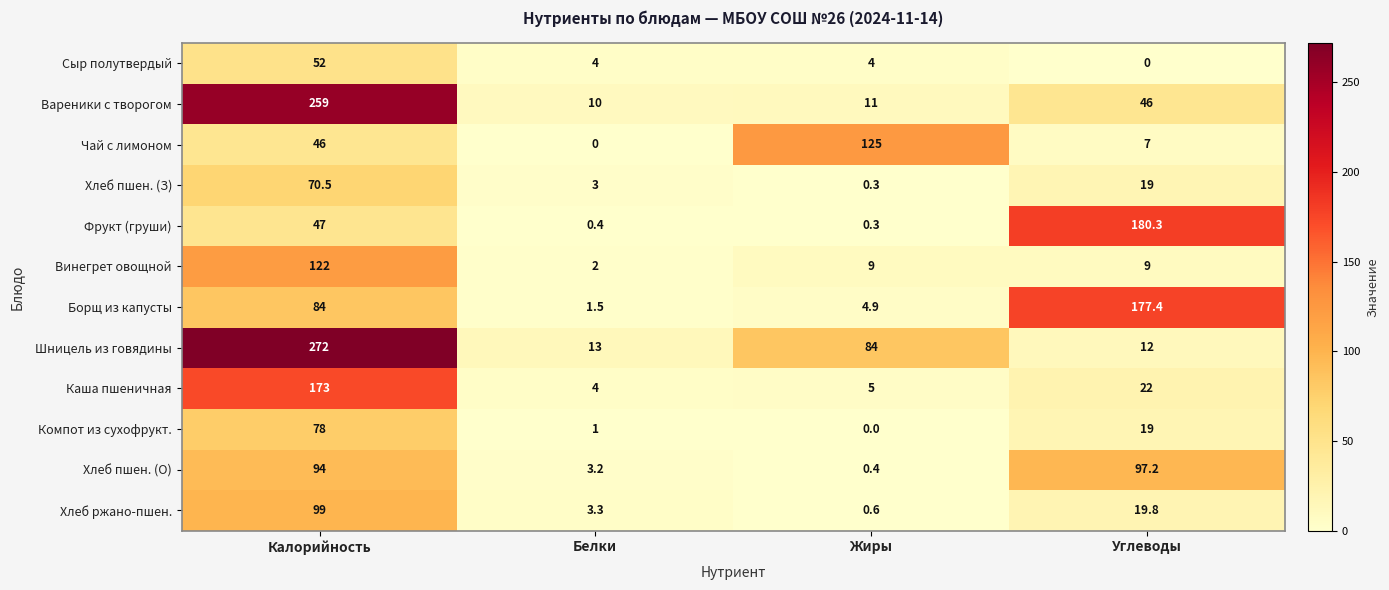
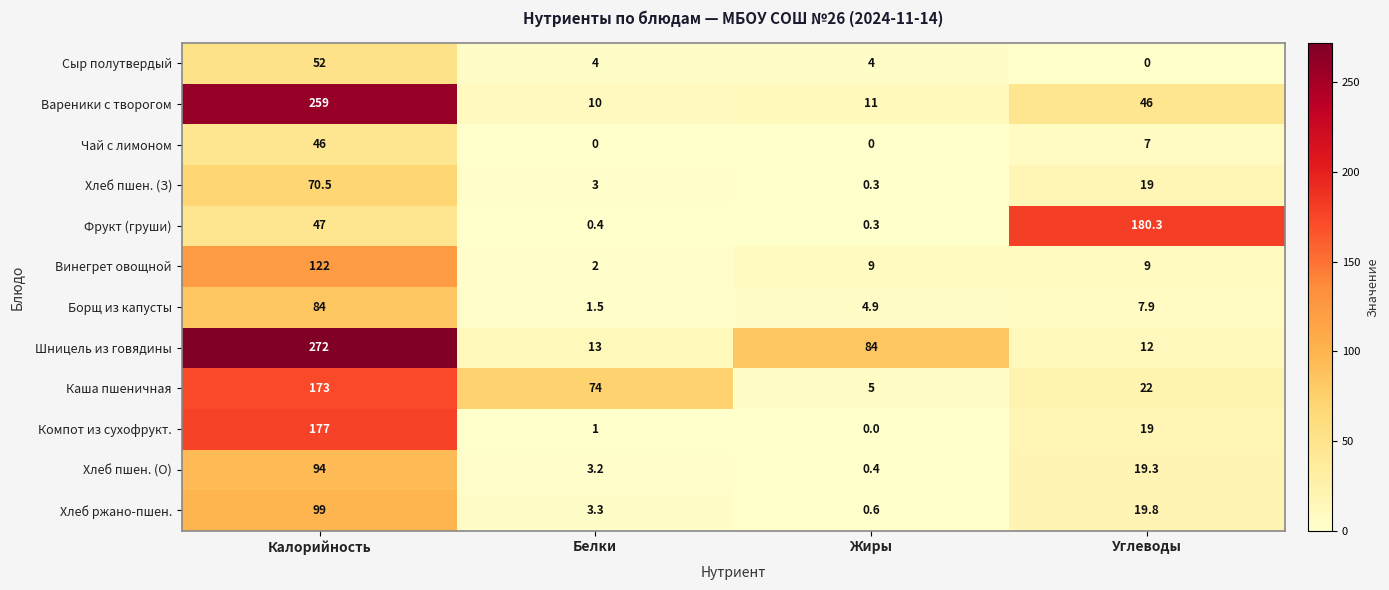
Чай с лимоном, Жиры: 125 -> 0
Борщ из капусты, Углеводы: 177.4 -> 7.9
Каша пшеничная, Белки: 4 -> 74
Компот из сухофрукт., Калорийность: 78 -> 177
Хлеб пшен. (О), Углеводы: 97.2 -> 19.3
